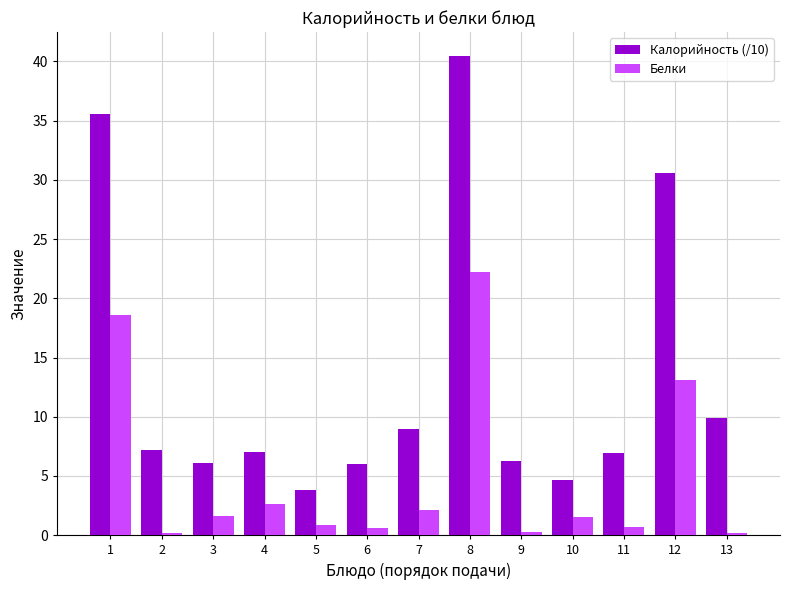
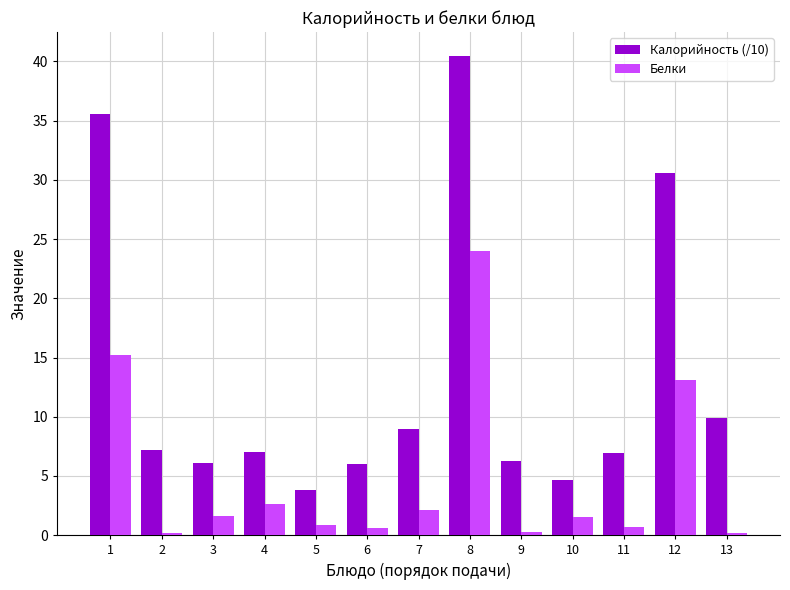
Белки, 1: 18.6 -> 15.2
Белки, 8: 22.2 -> 24.0
